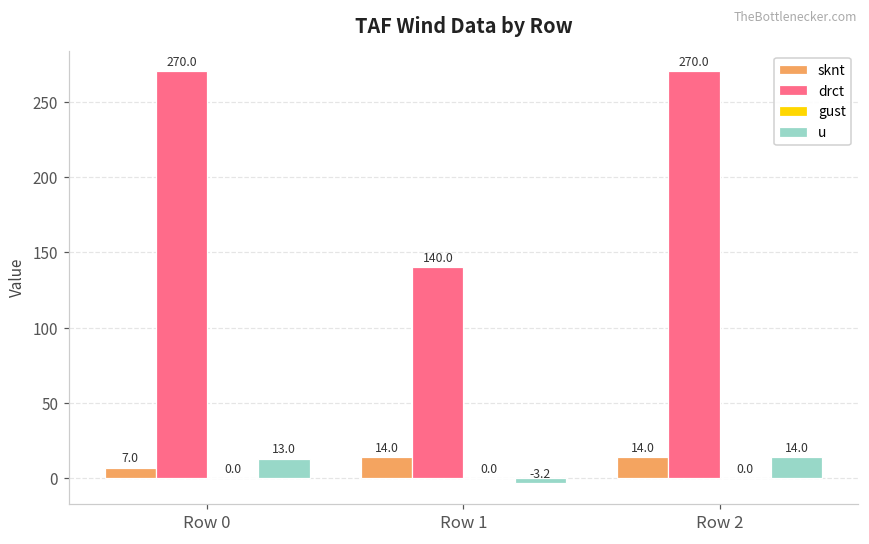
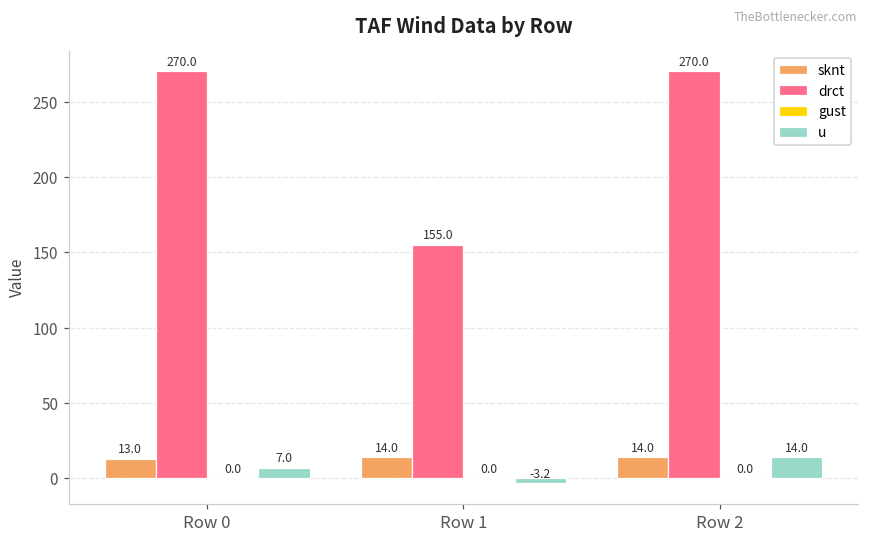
sknt, Row 0: 7.0 -> 13.0
u, Row 0: 13.0 -> 7.0
drct, Row 1: 140.0 -> 155.0
